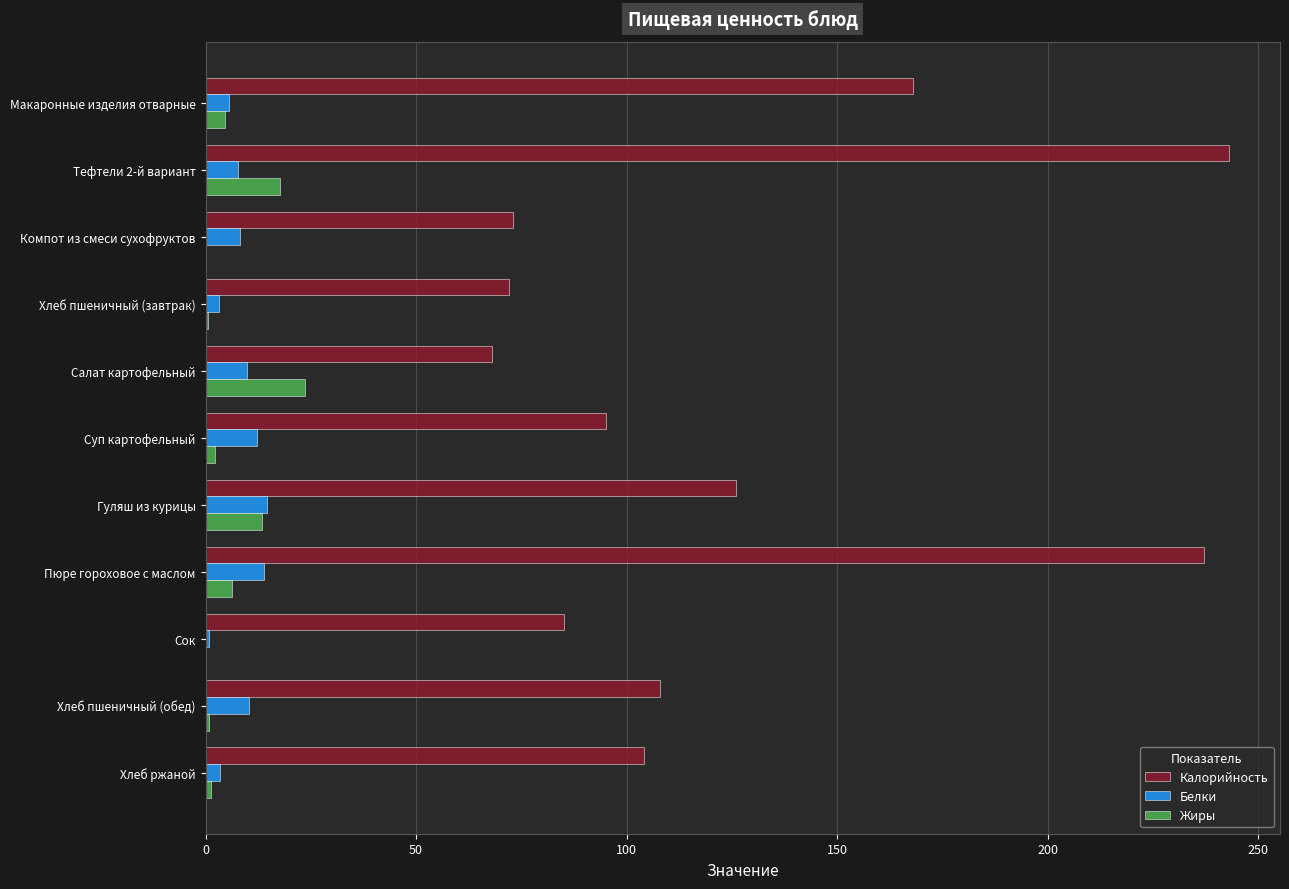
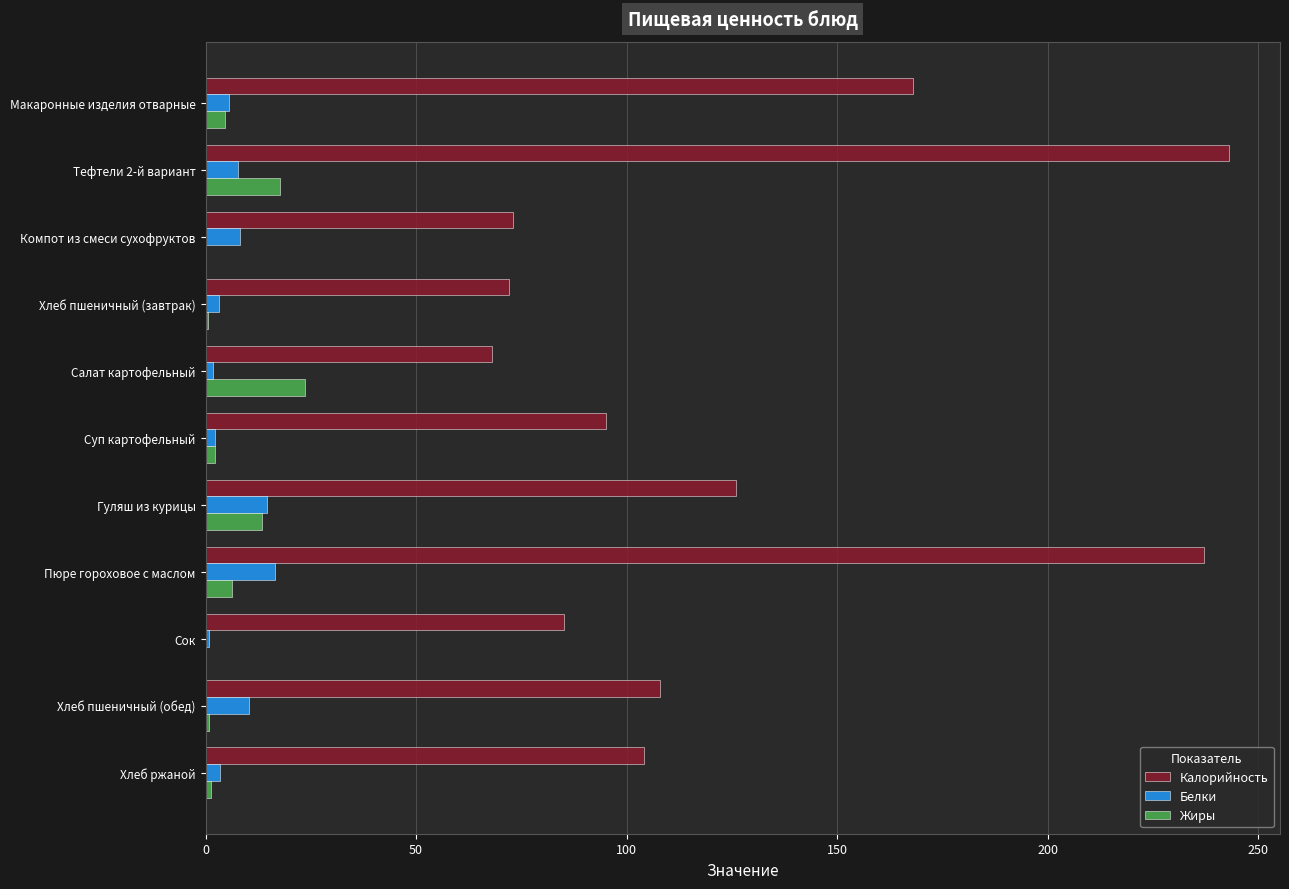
Белки, Салат картофельный: 10 -> 2
Белки, Суп картофельный: 12 -> 2
Белки, Пюре гороховое с маслом: 14 -> 17
